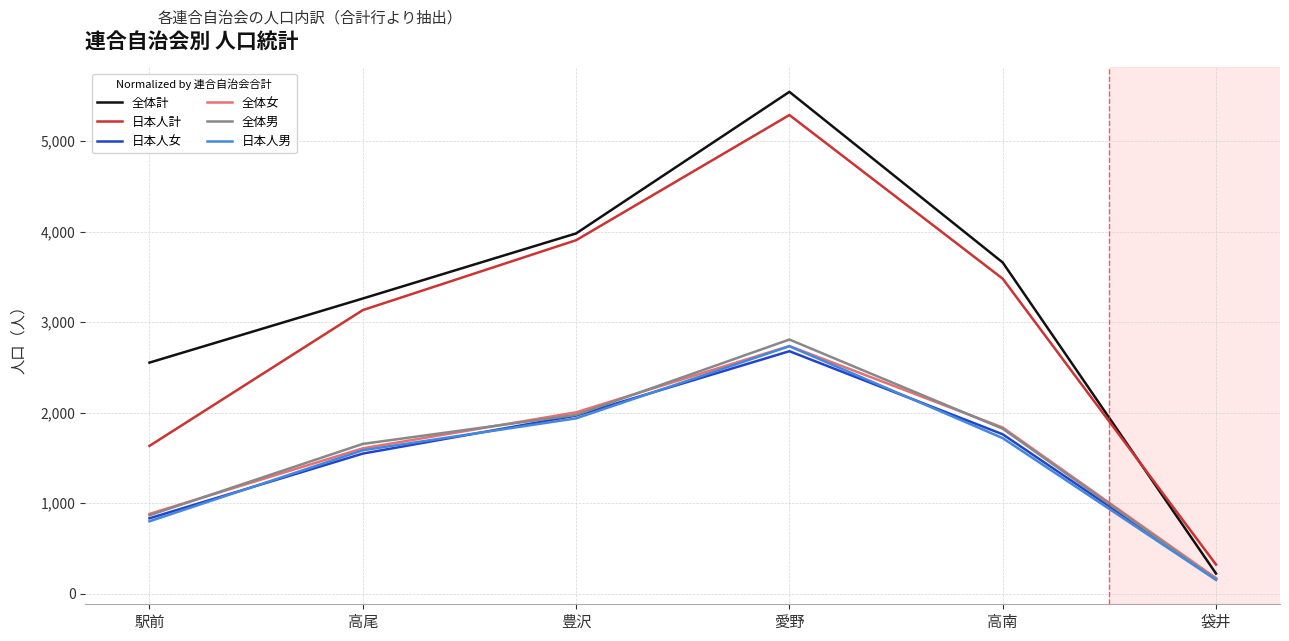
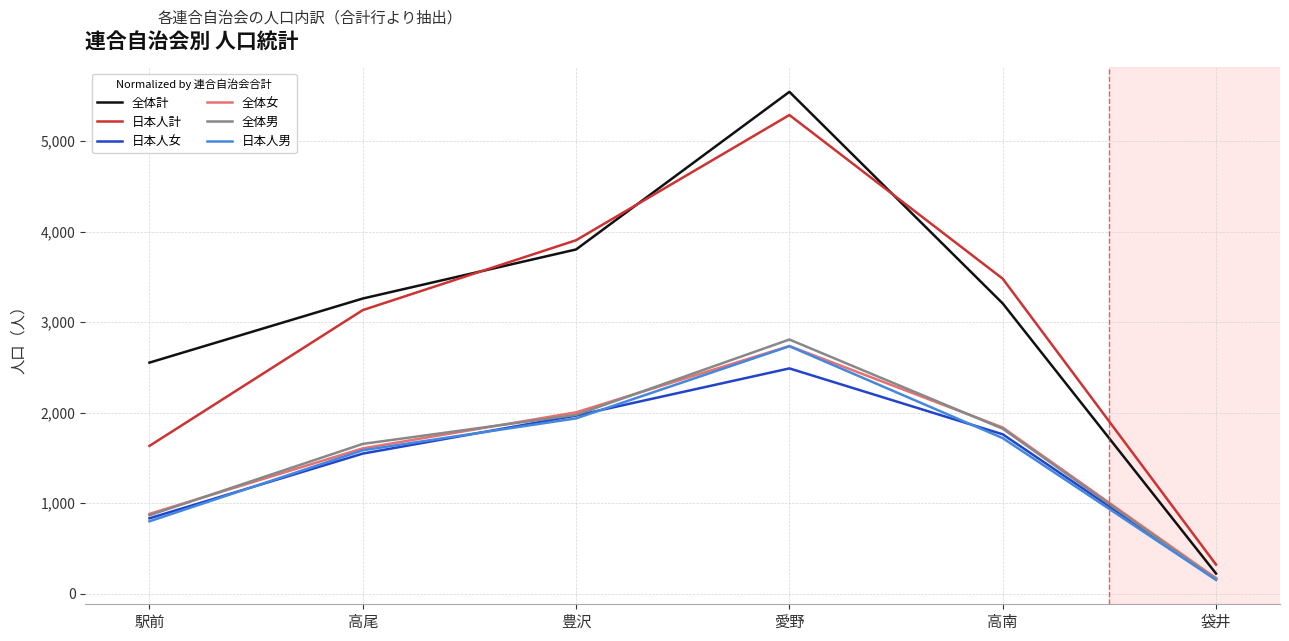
全体計, 豊沢: 4,000 -> 3,800
日本人女, 愛野: 2,700 -> 2,500
全体計, 高南: 3,700 -> 3,200
